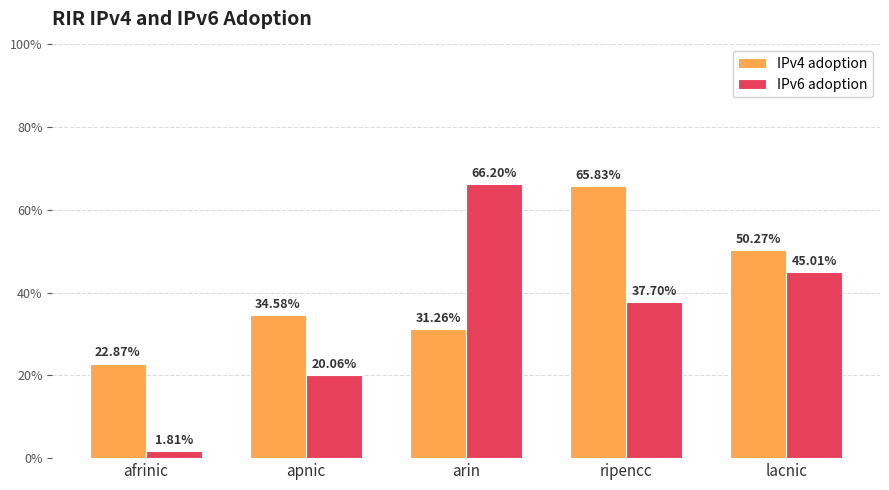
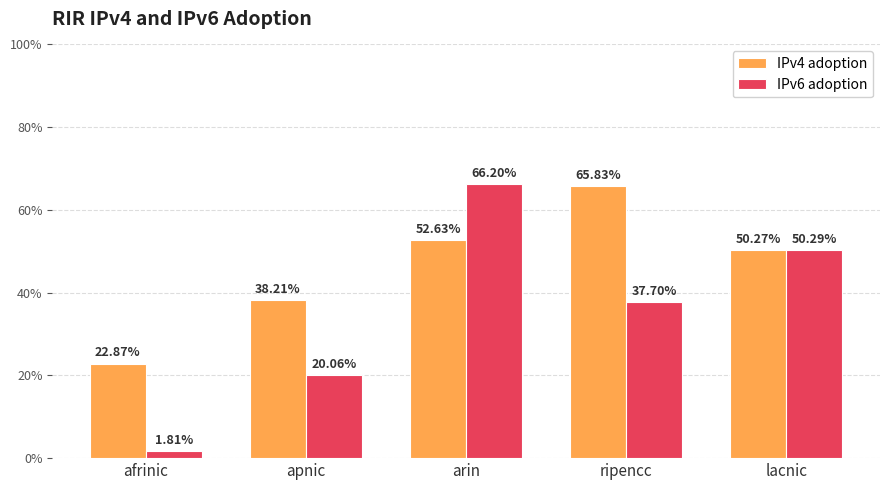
IPv4 adoption, apnic: 34.58% -> 38.21%
IPv4 adoption, arin: 31.26% -> 52.63%
IPv6 adoption, lacnic: 45.01% -> 50.29%
